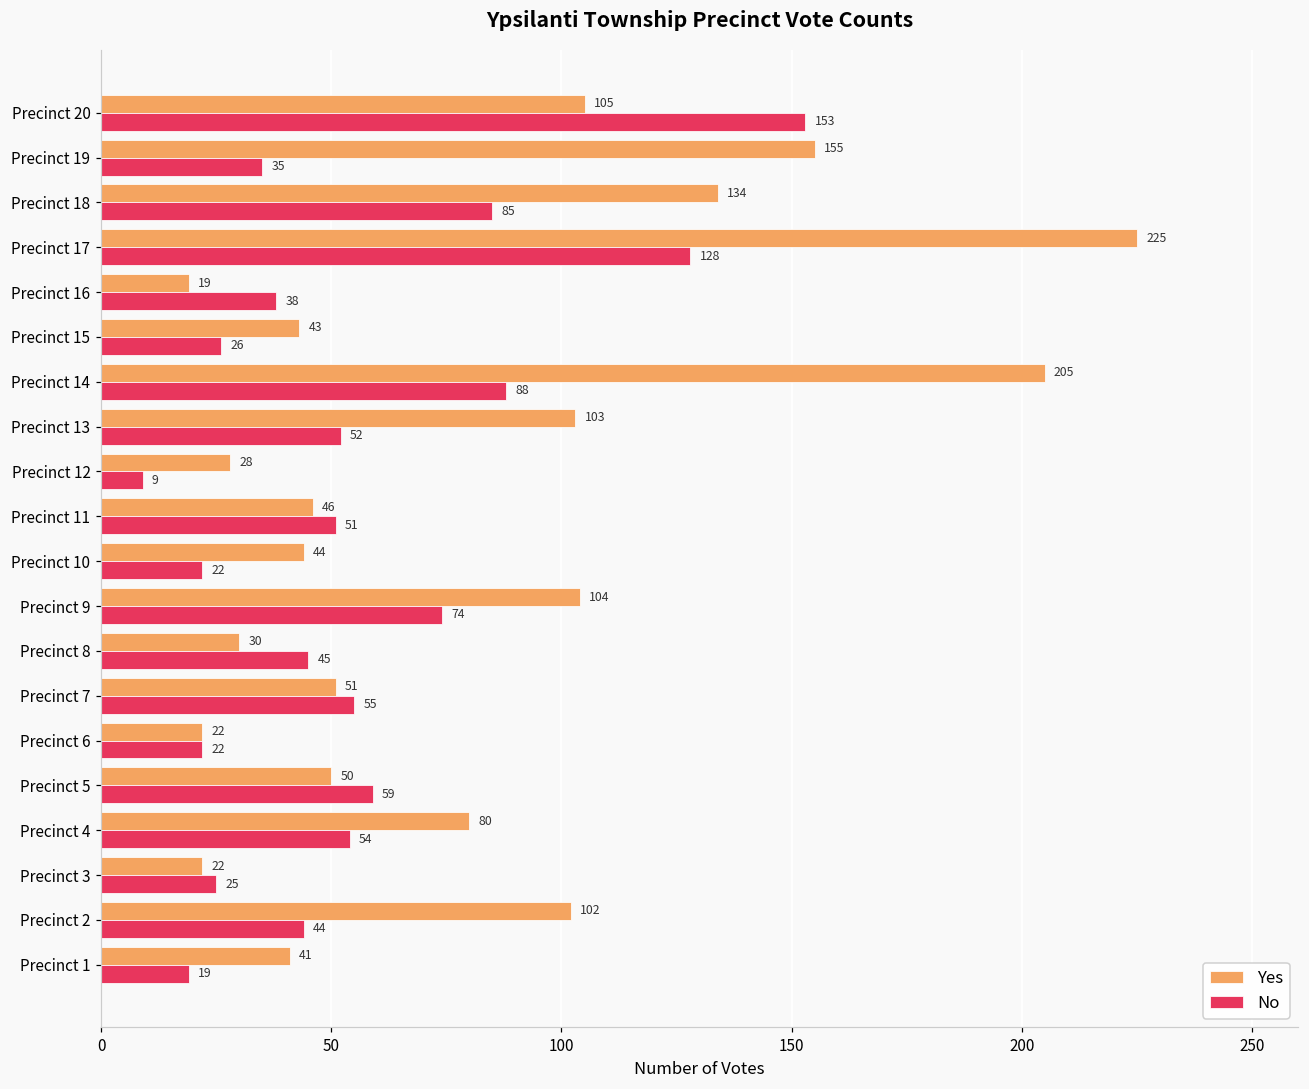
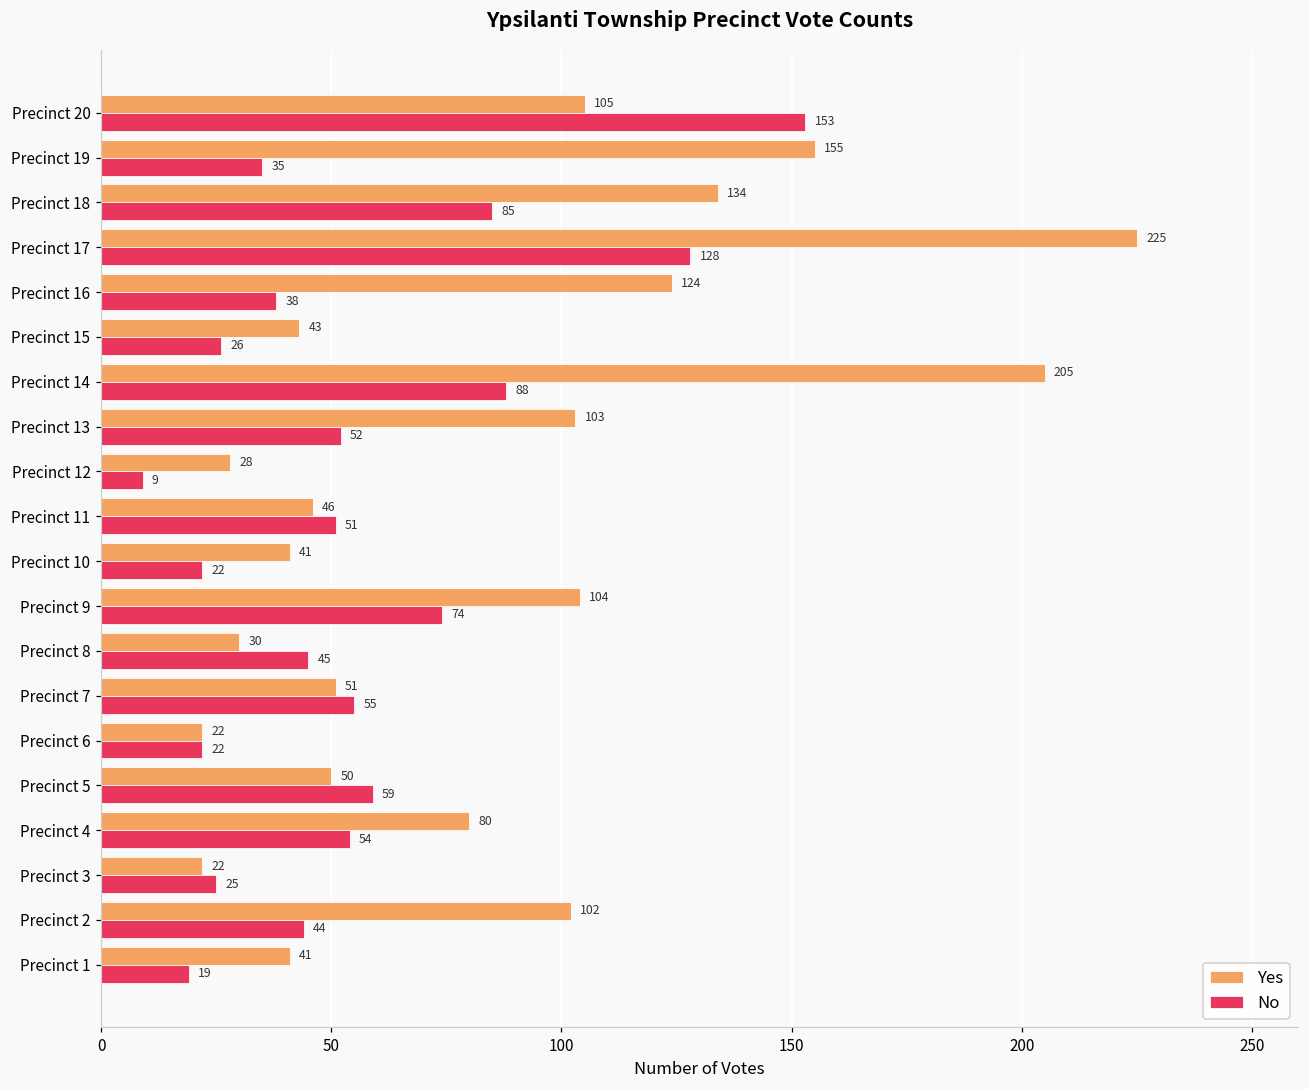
Yes, Precinct 16: 19 -> 124
Yes, Precinct 10: 44 -> 41
